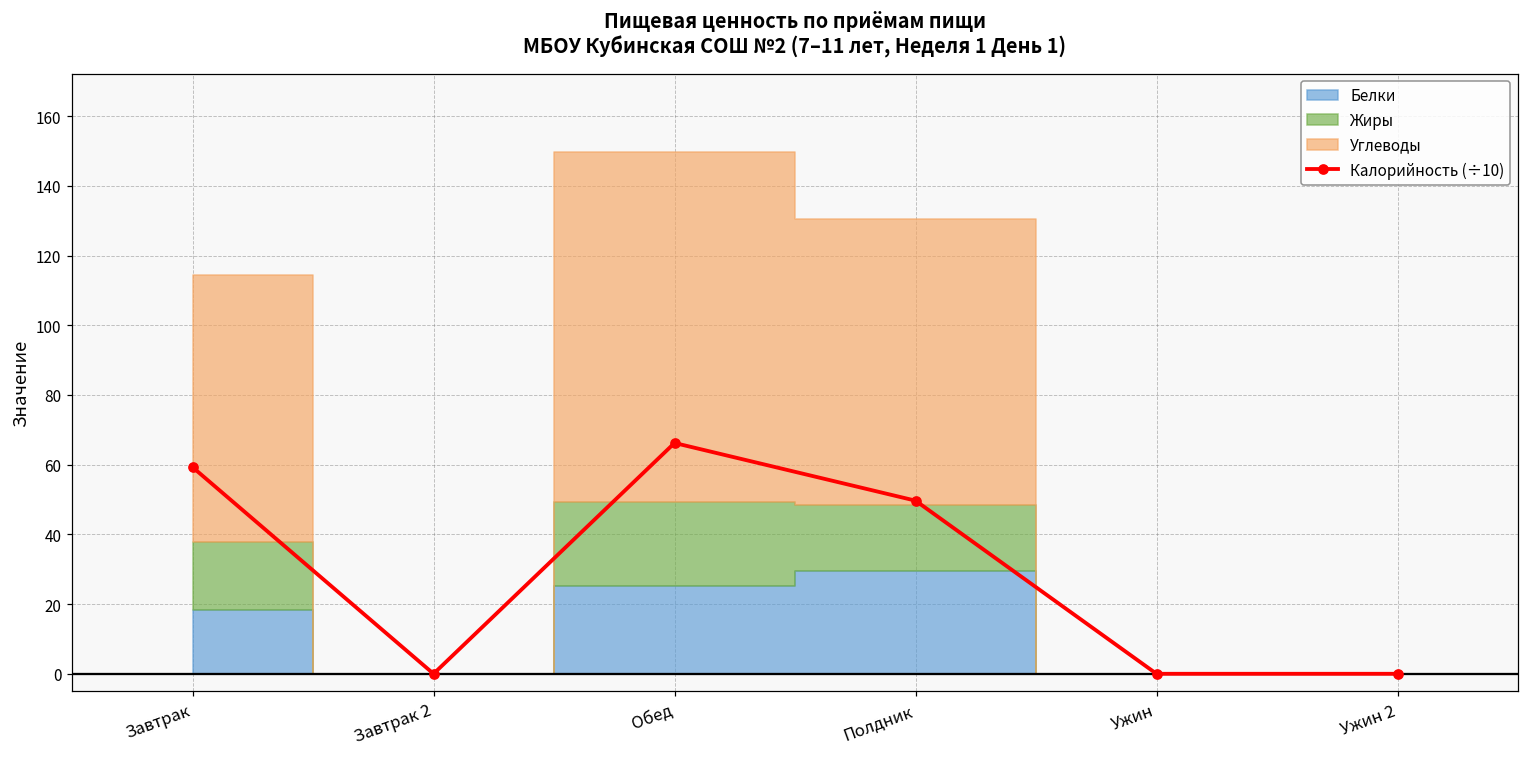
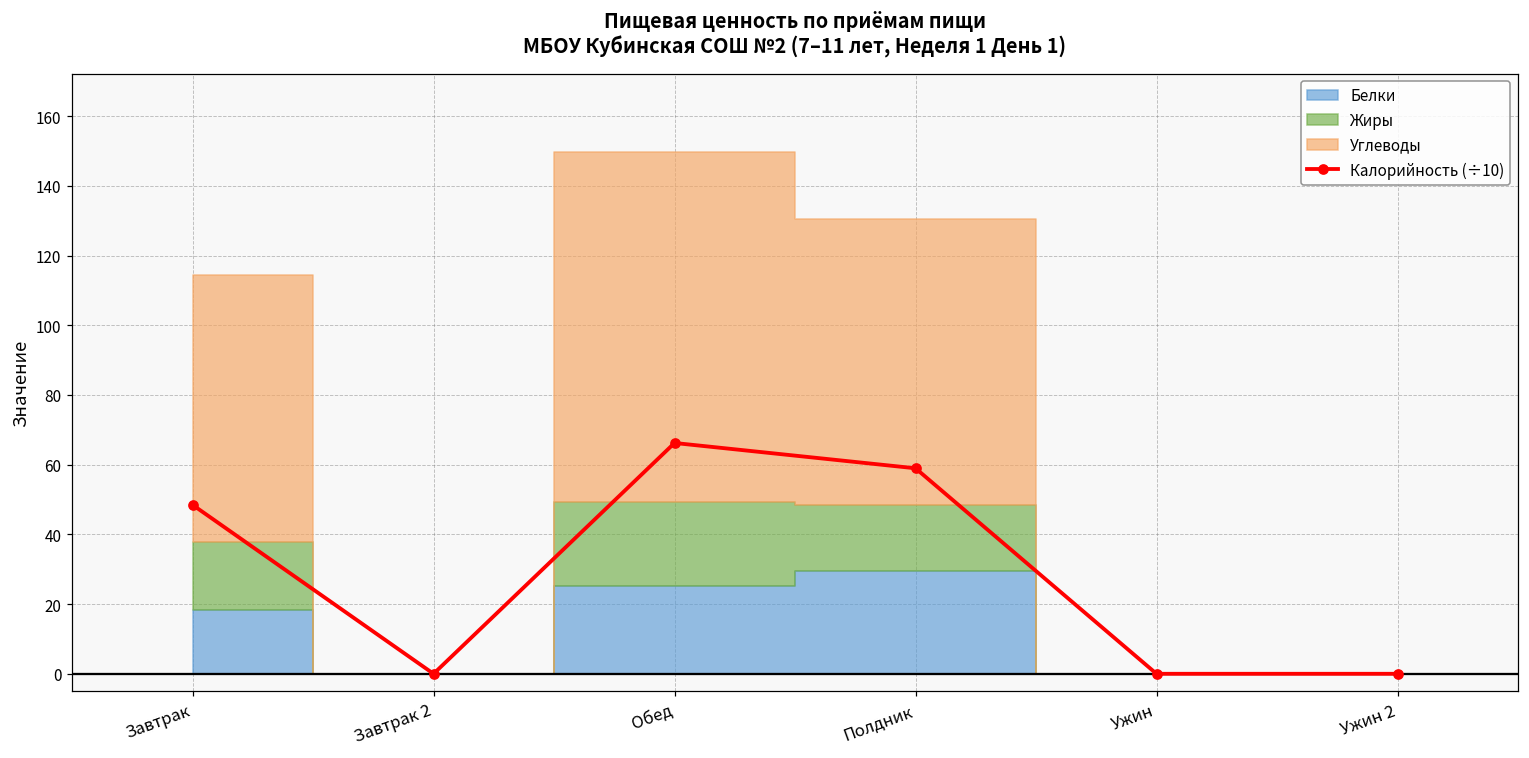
Калорийность (÷10), Завтрак: 59 -> 48
Калорийность (÷10), Полдник: 50 -> 59
